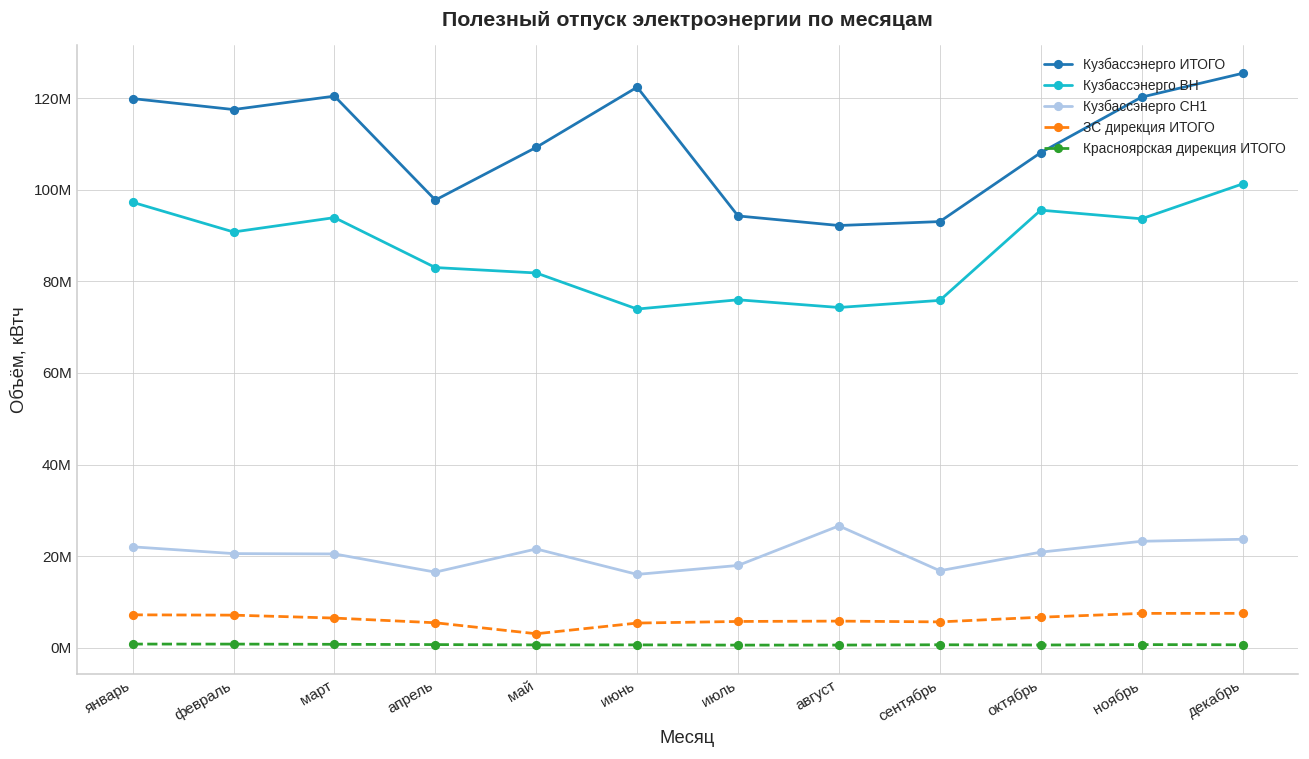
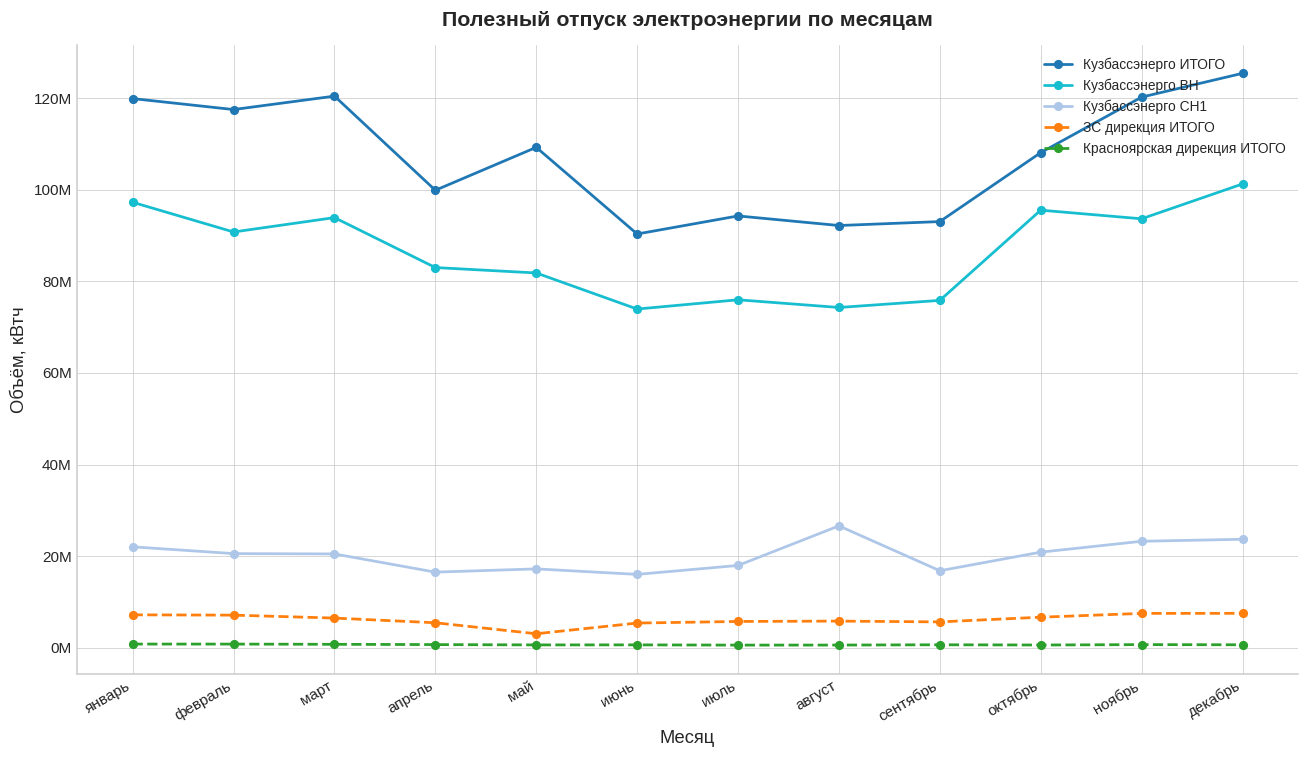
Кузбассэнерго ИТОГО, апрель: 98000000 -> 100000000
Кузбассэнерго СН1, май: 22000000 -> 17000000
Кузбассэнерго ИТОГО, июнь: 122000000 -> 90000000
